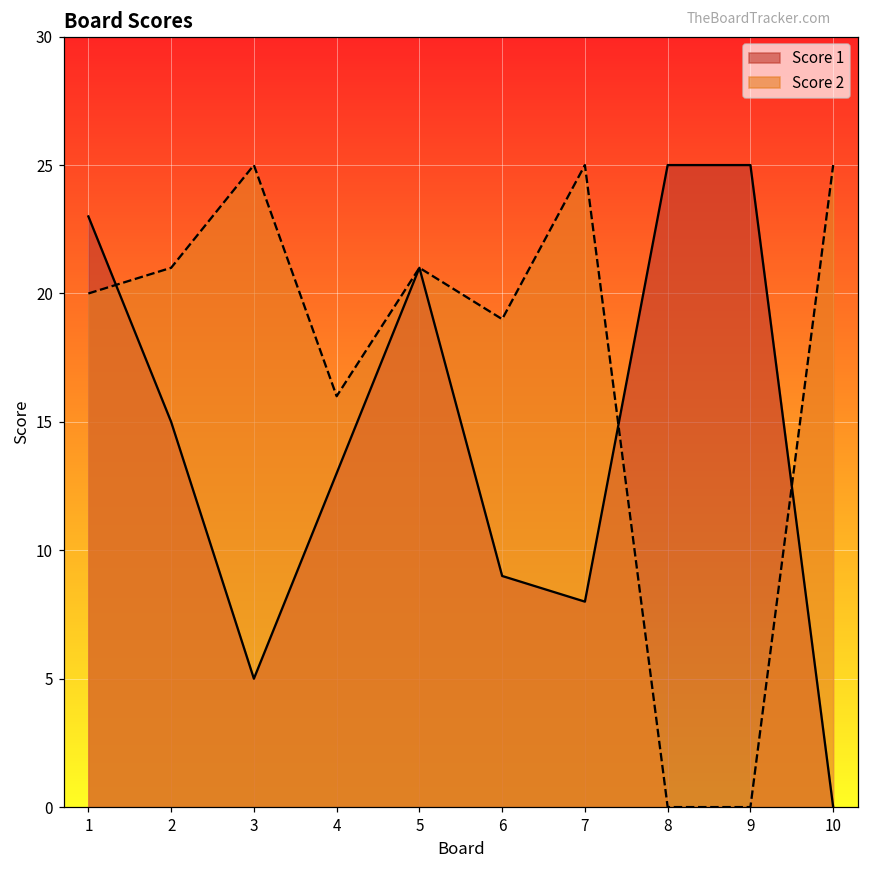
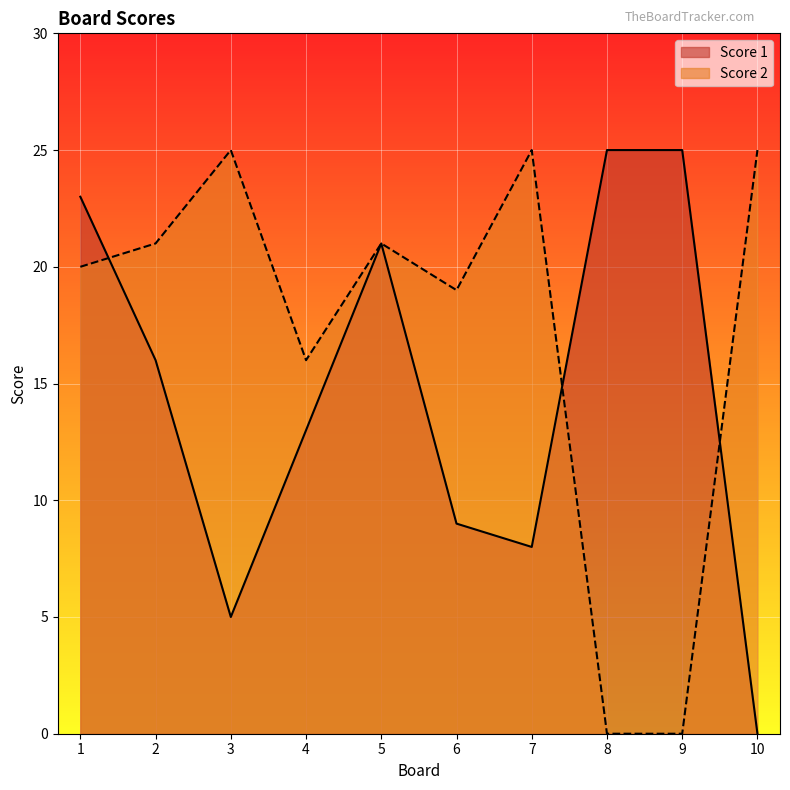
Score 1, 2: 15 -> 16
